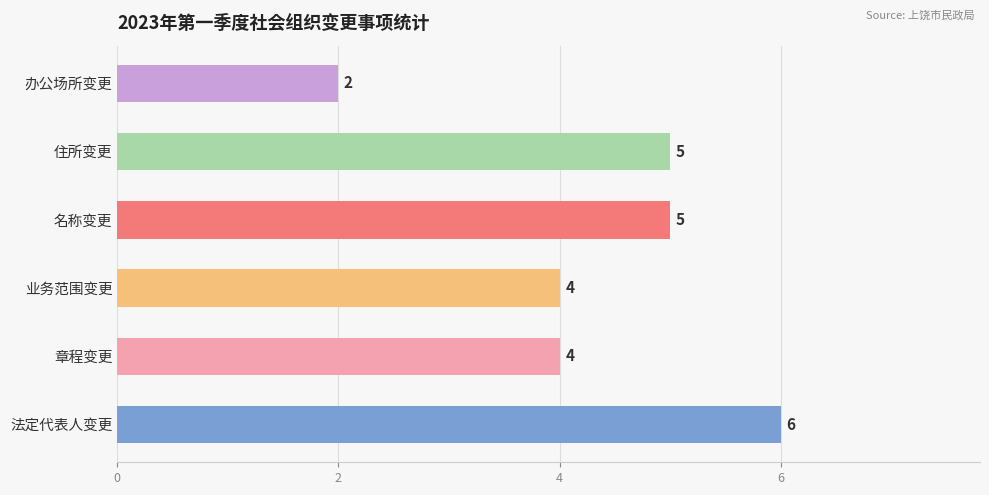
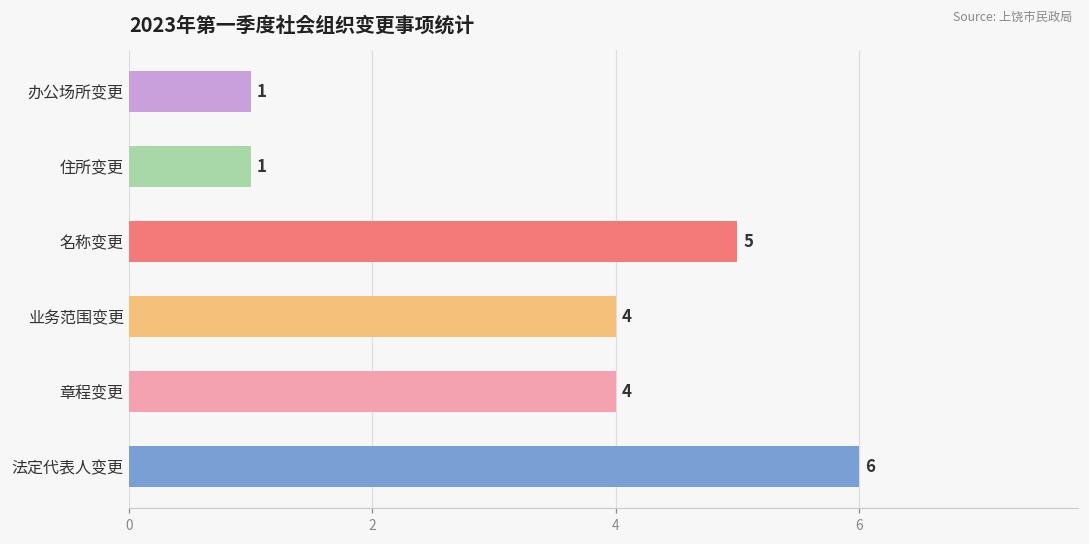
办公场所变更: 2 -> 1
住所变更: 5 -> 1
